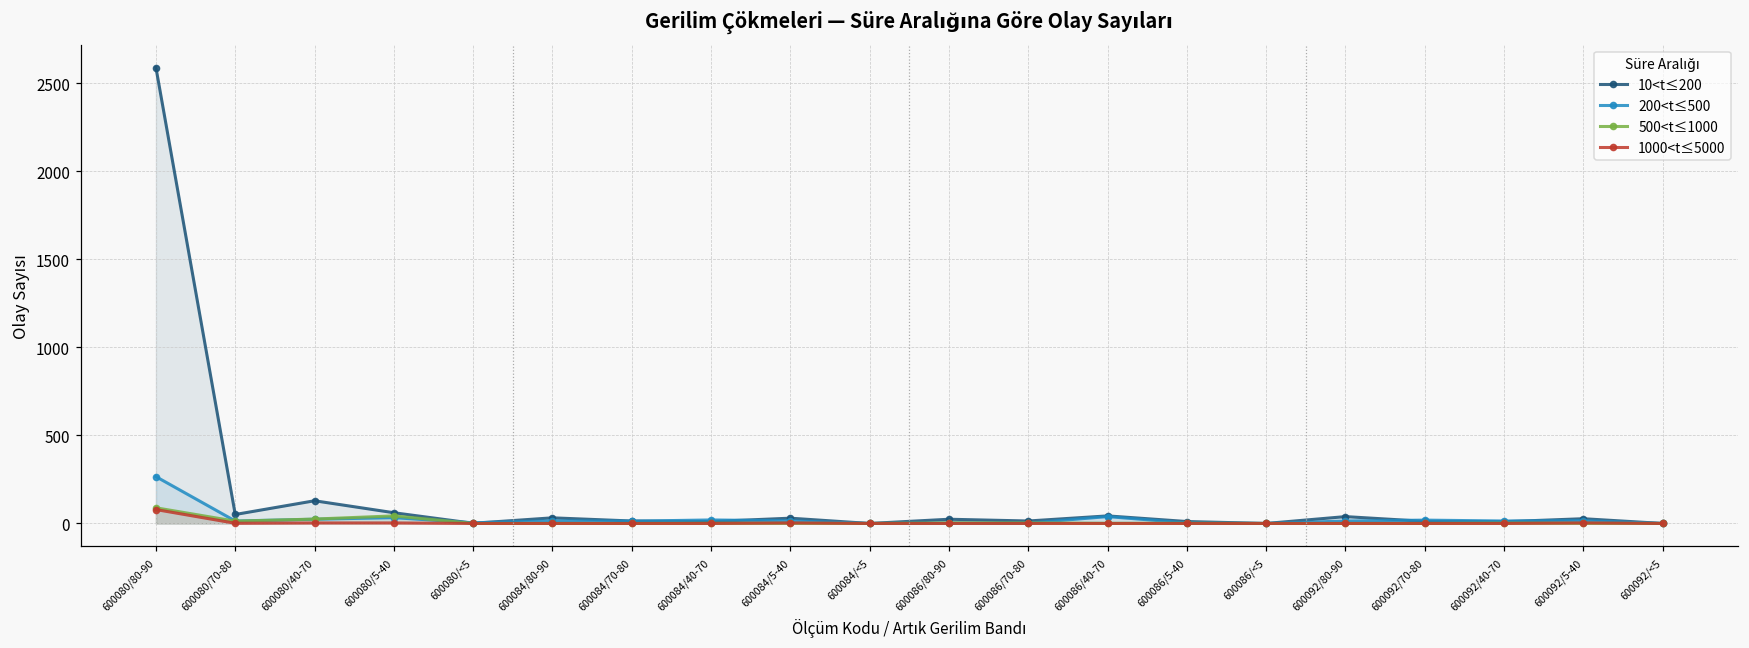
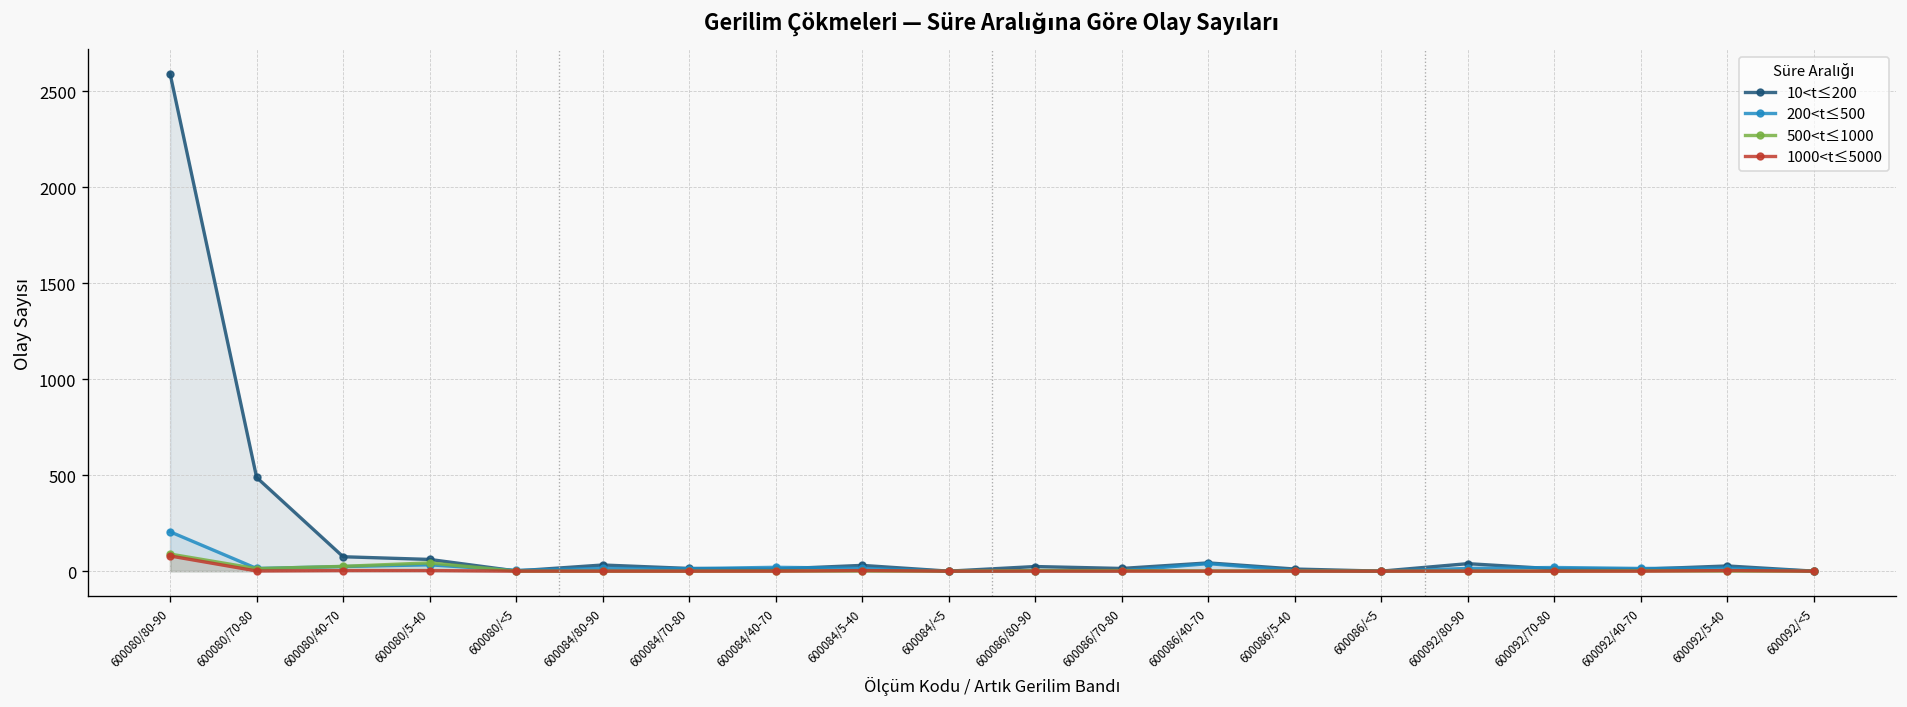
200<t≤500, 600080/80-90: 270 -> 210
10<t≤200, 600080/70-80: 50 -> 490
10<t≤200, 600080/40-70: 130 -> 80
